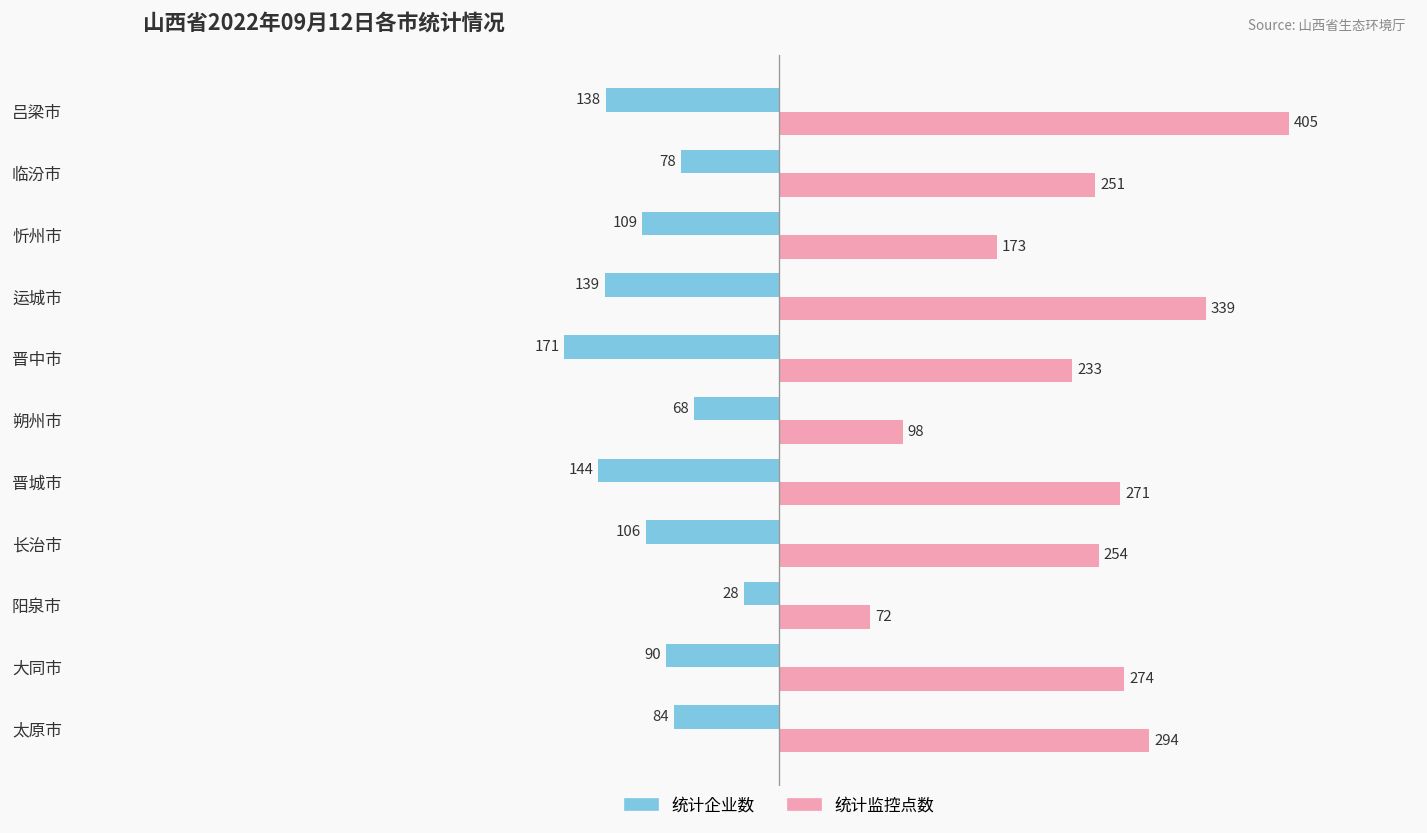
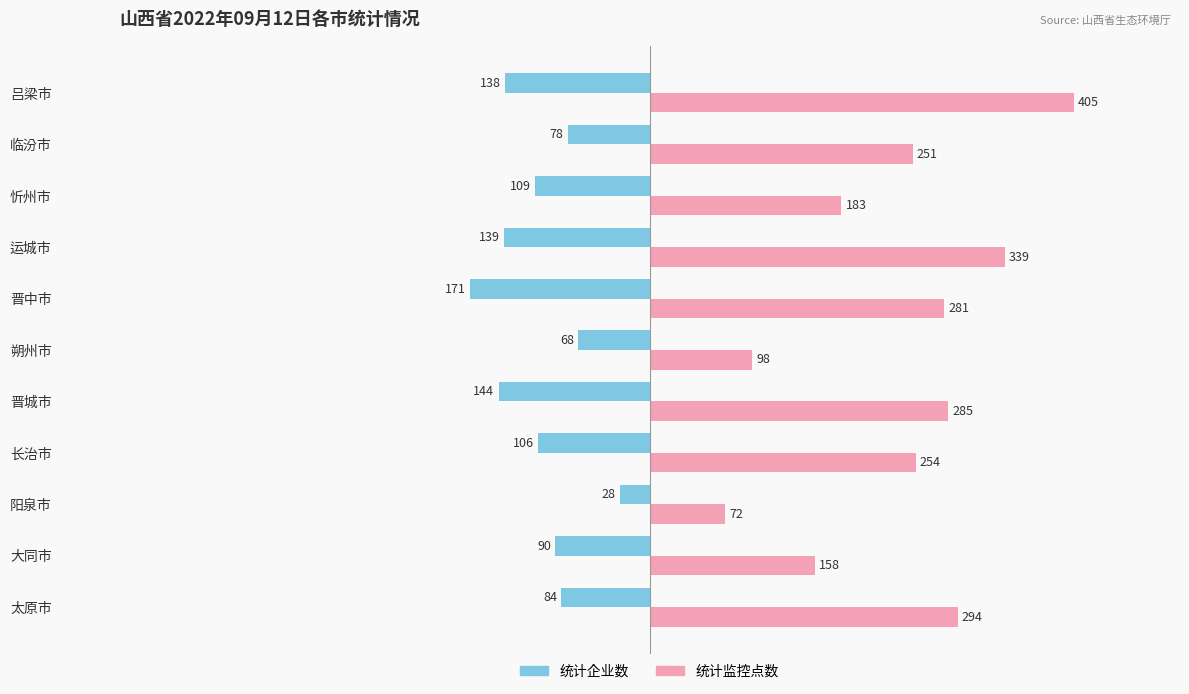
统计监控点数, 忻州市: 173 -> 183
统计监控点数, 晋中市: 233 -> 281
统计监控点数, 晋城市: 271 -> 285
统计监控点数, 大同市: 274 -> 158
